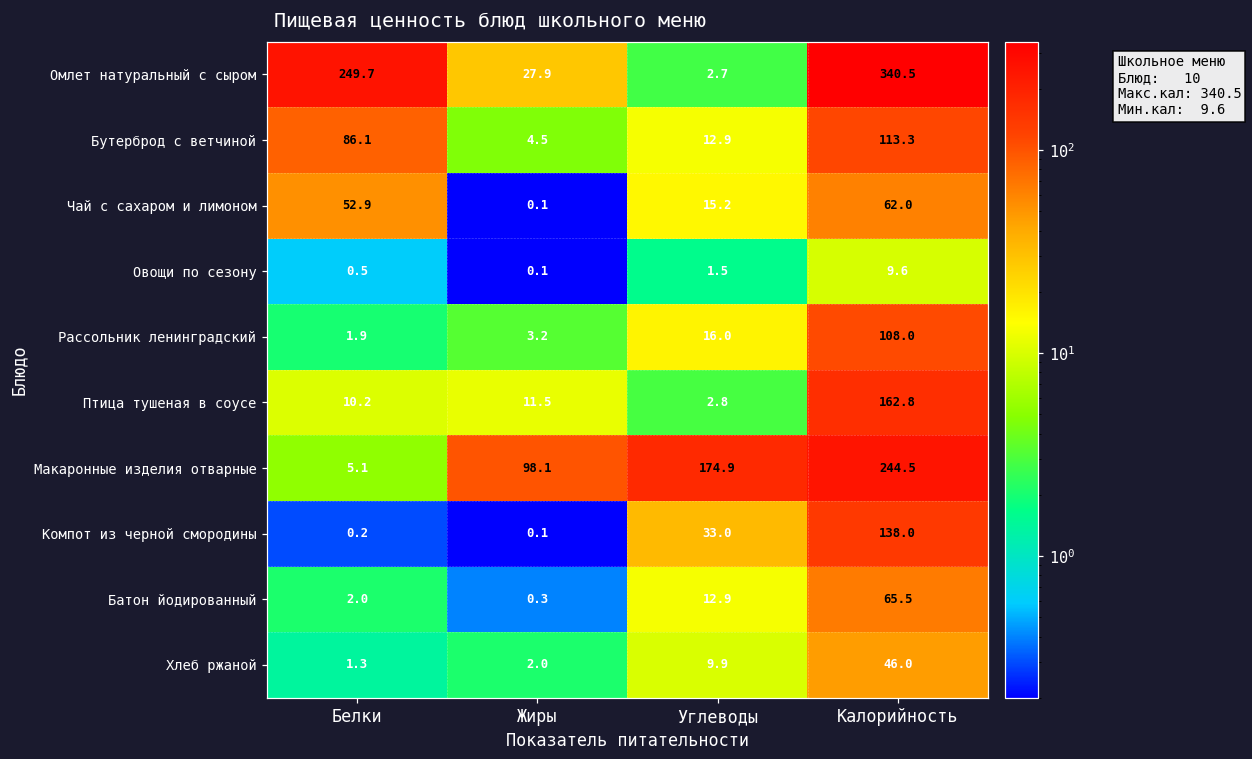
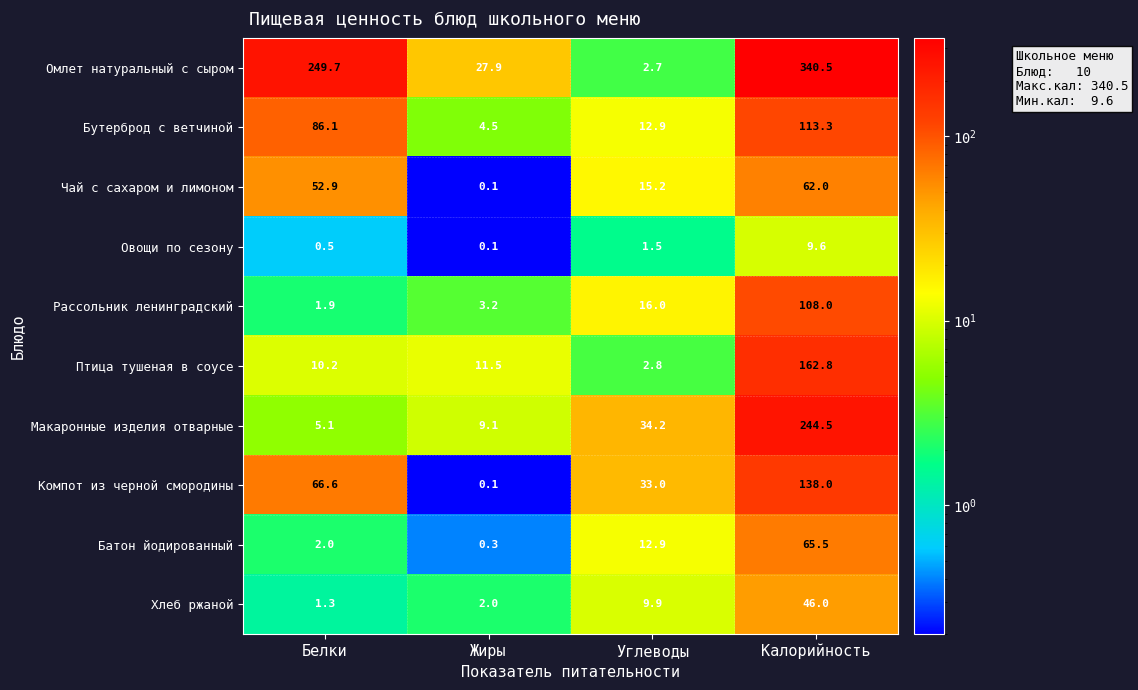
Макаронные изделия отварные, Жиры: 98.1 -> 9.1
Макаронные изделия отварные, Углеводы: 174.9 -> 34.2
Компот из черной смородины, Белки: 0.2 -> 66.6
